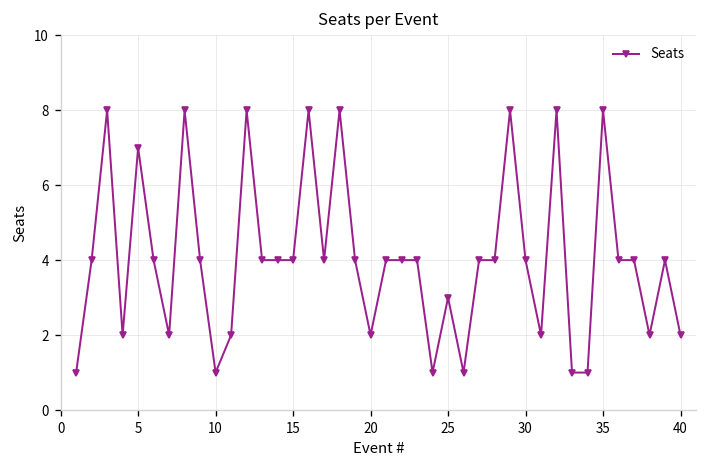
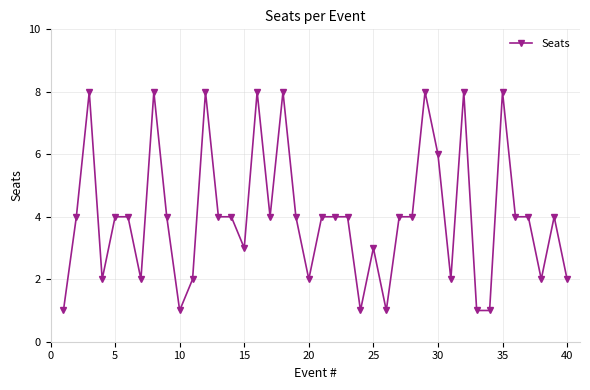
5: 7 -> 4
15: 4 -> 3
30: 4 -> 6
